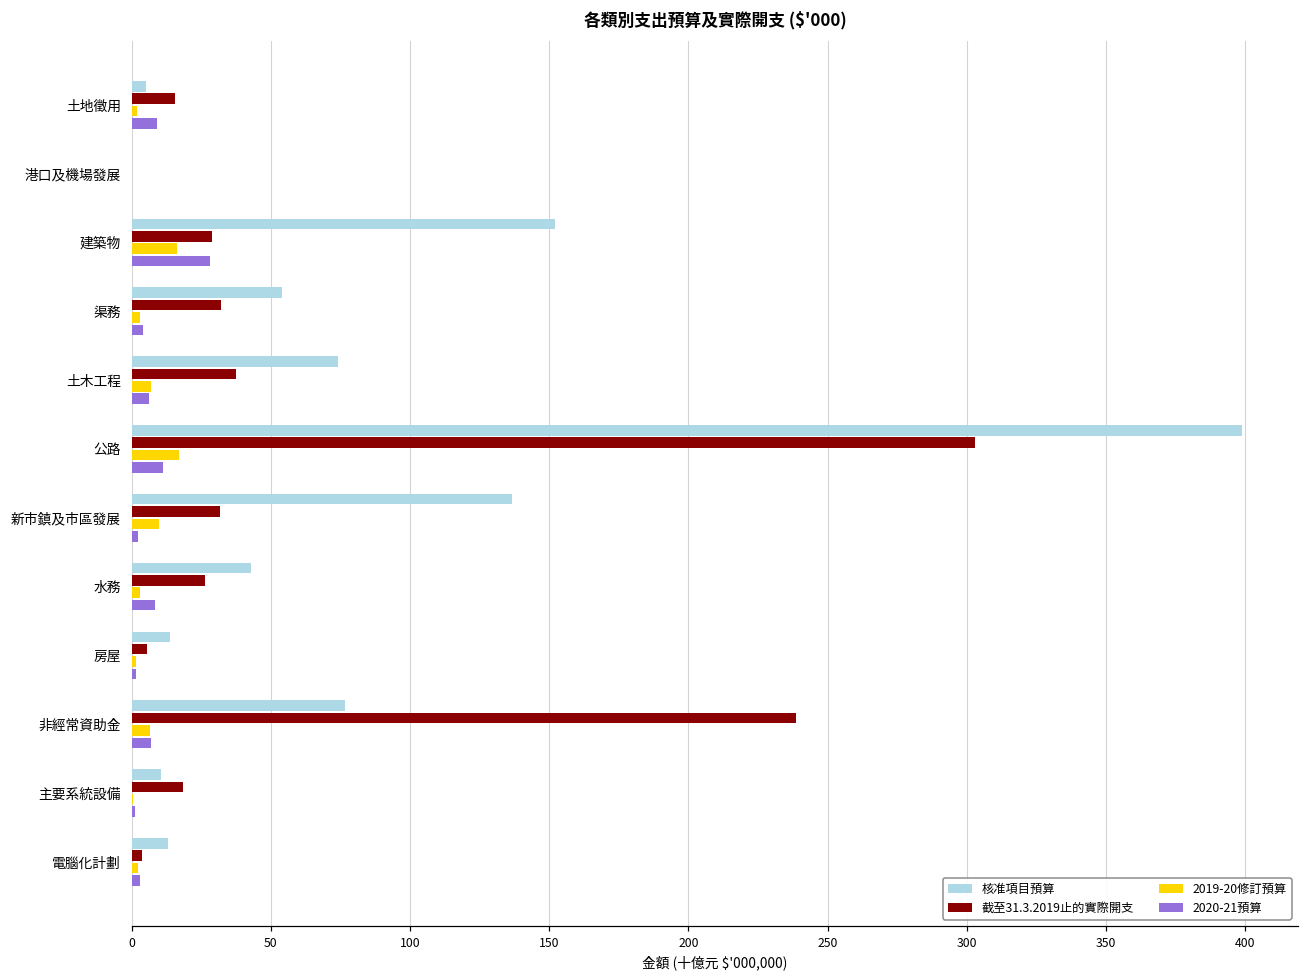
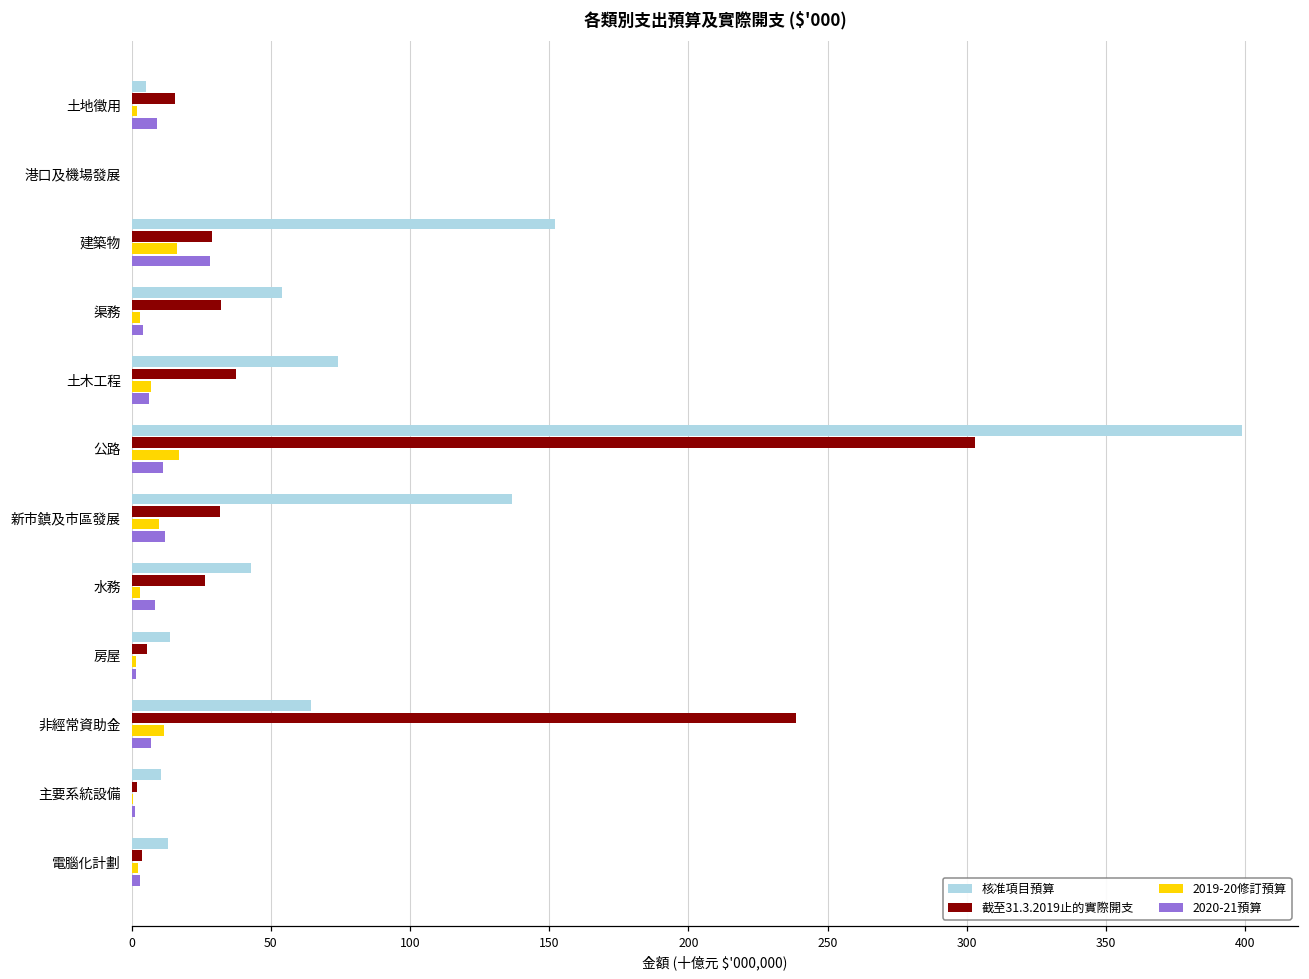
2020-21預算, 新市鎮及市區發展: 2 -> 12
核准項目預算, 非經常資助金: 77 -> 64
2019-20修訂預算, 非經常資助金: 6 -> 12
截至31.3.2019止的實際開支, 主要系統設備: 19 -> 2
